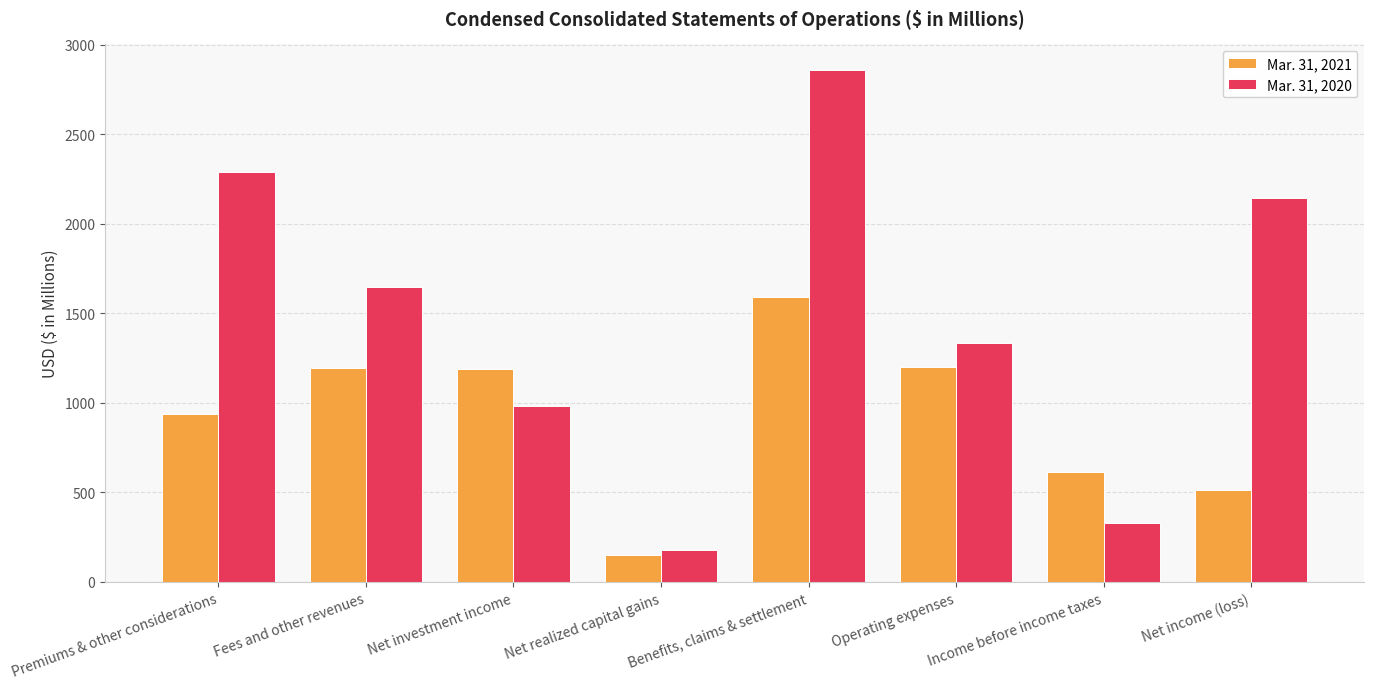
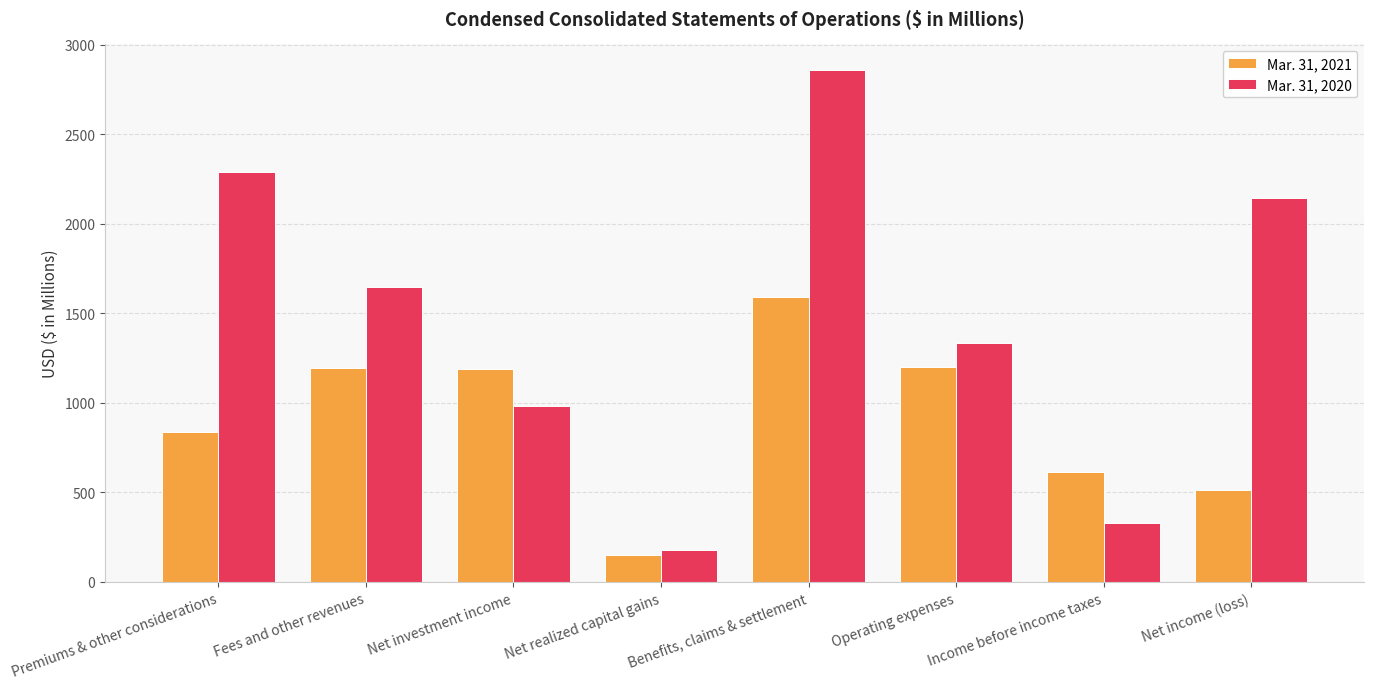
Mar. 31, 2021, Premiums & other considerations: 940 -> 840
